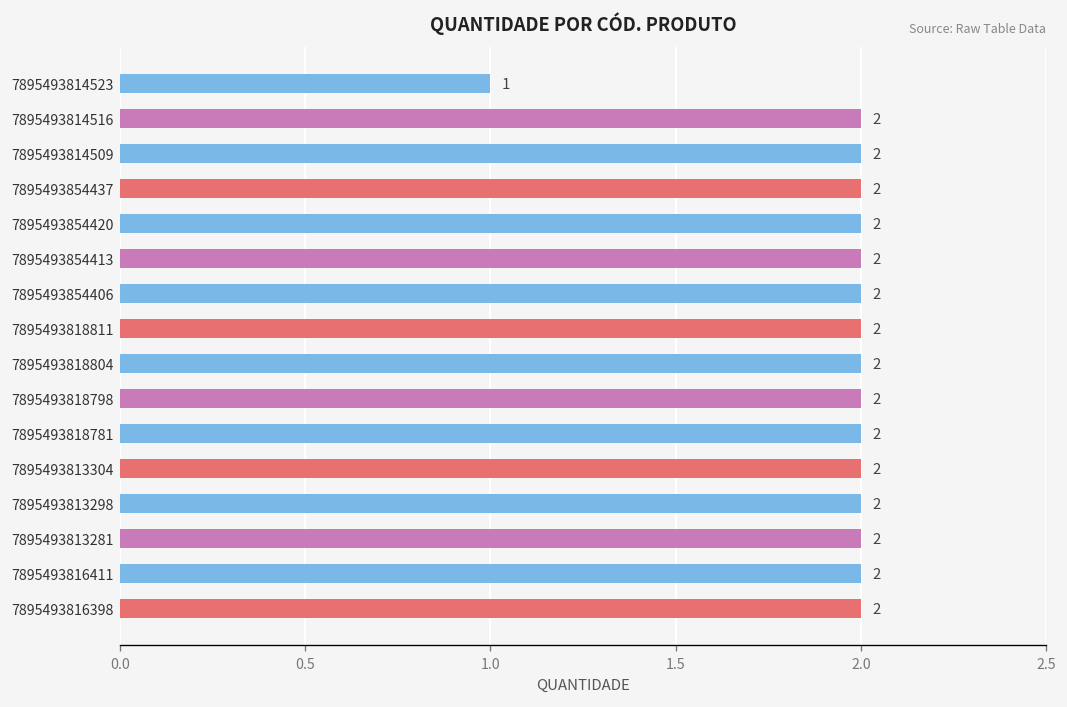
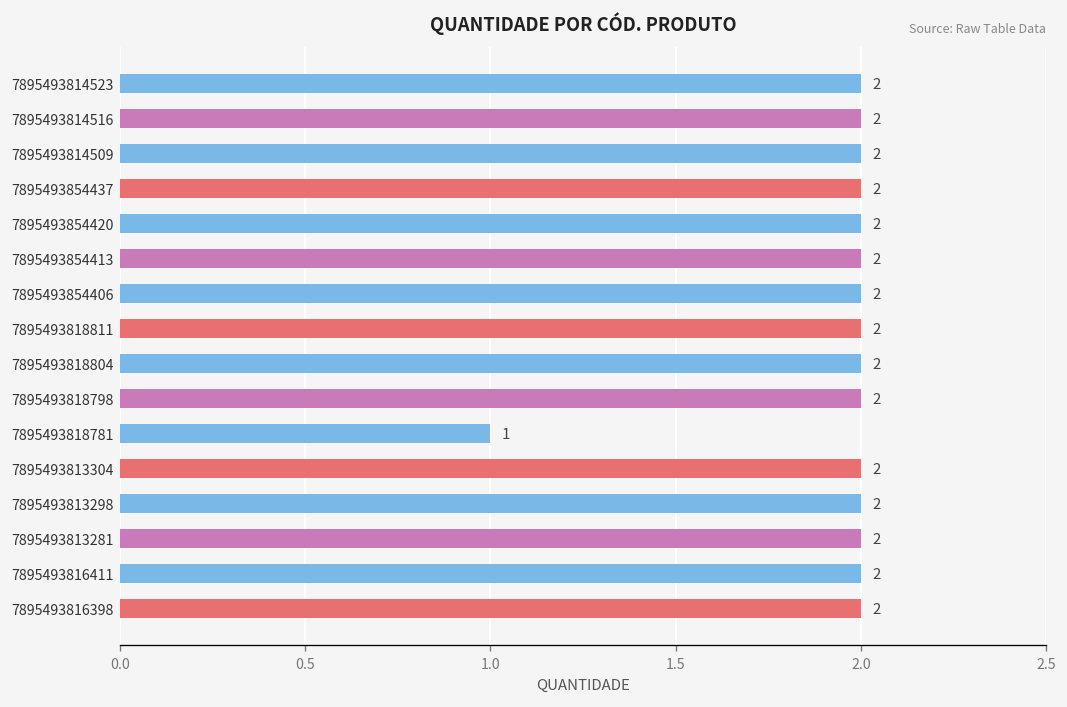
7895493814523: 1 -> 2
7895493818781: 2 -> 1
